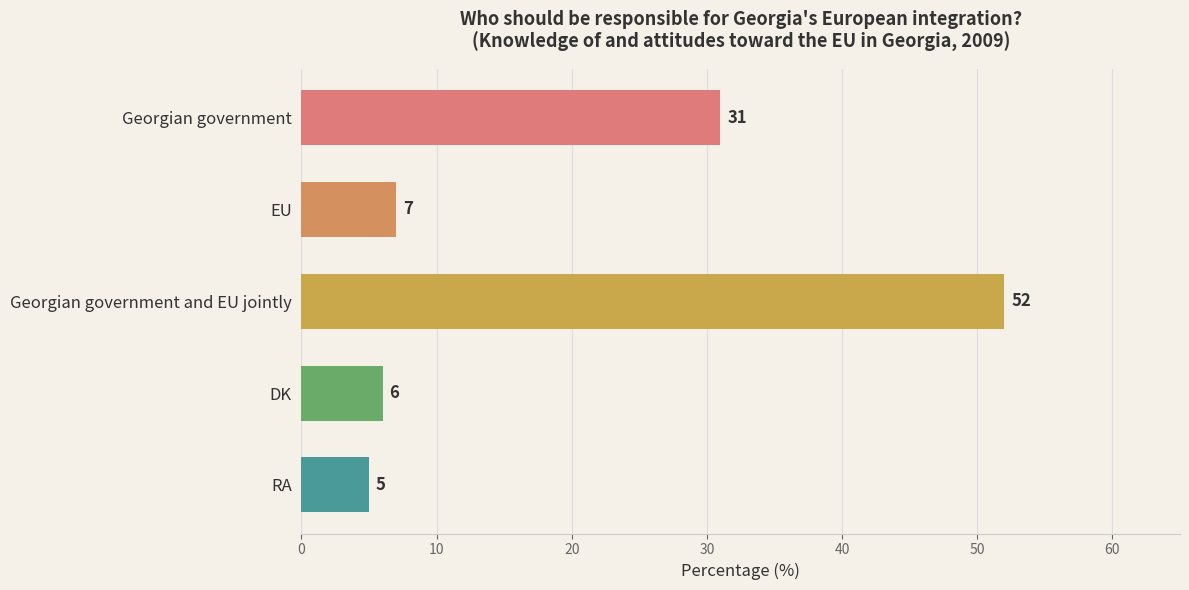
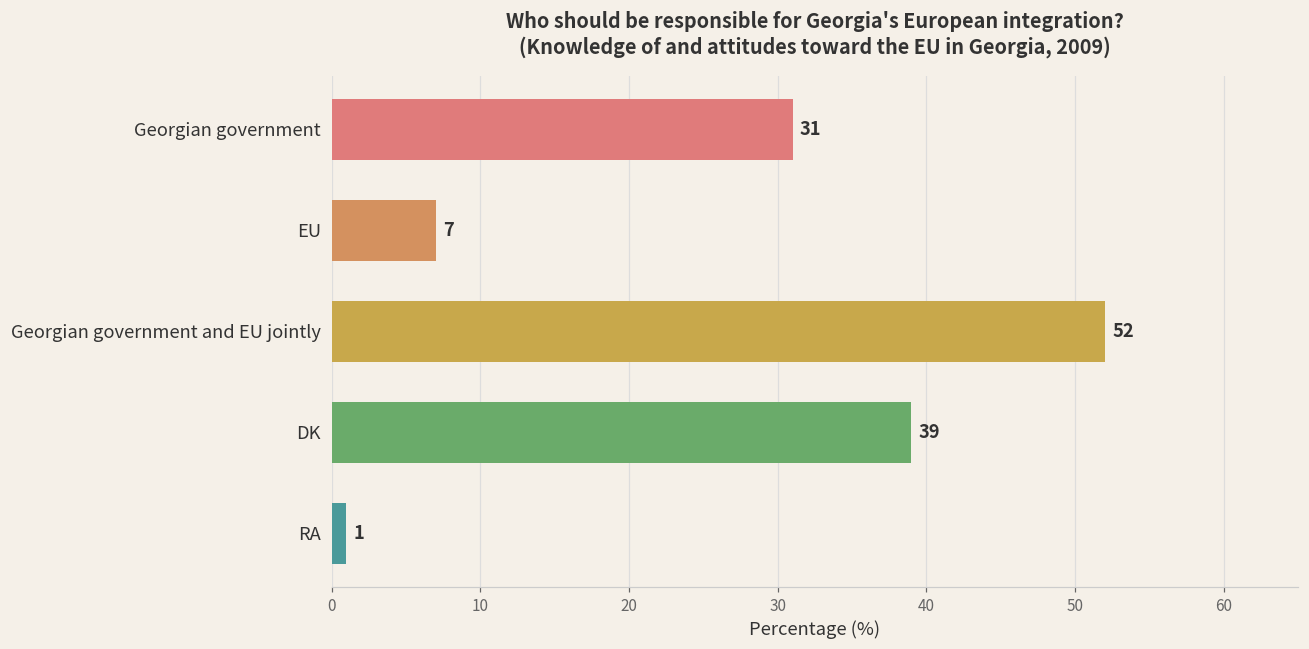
DK: 6 -> 39
RA: 5 -> 1
